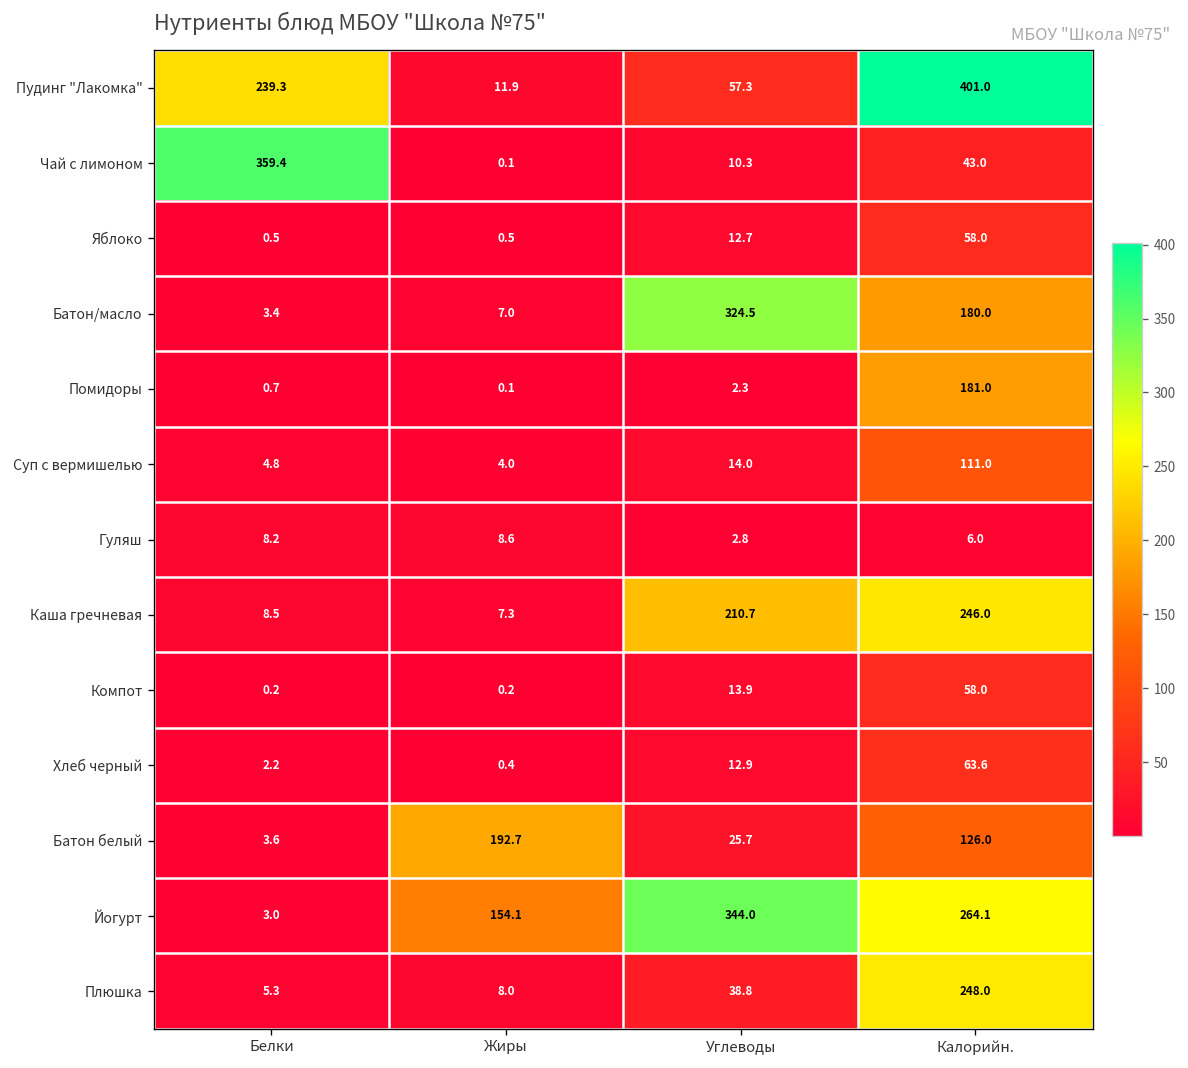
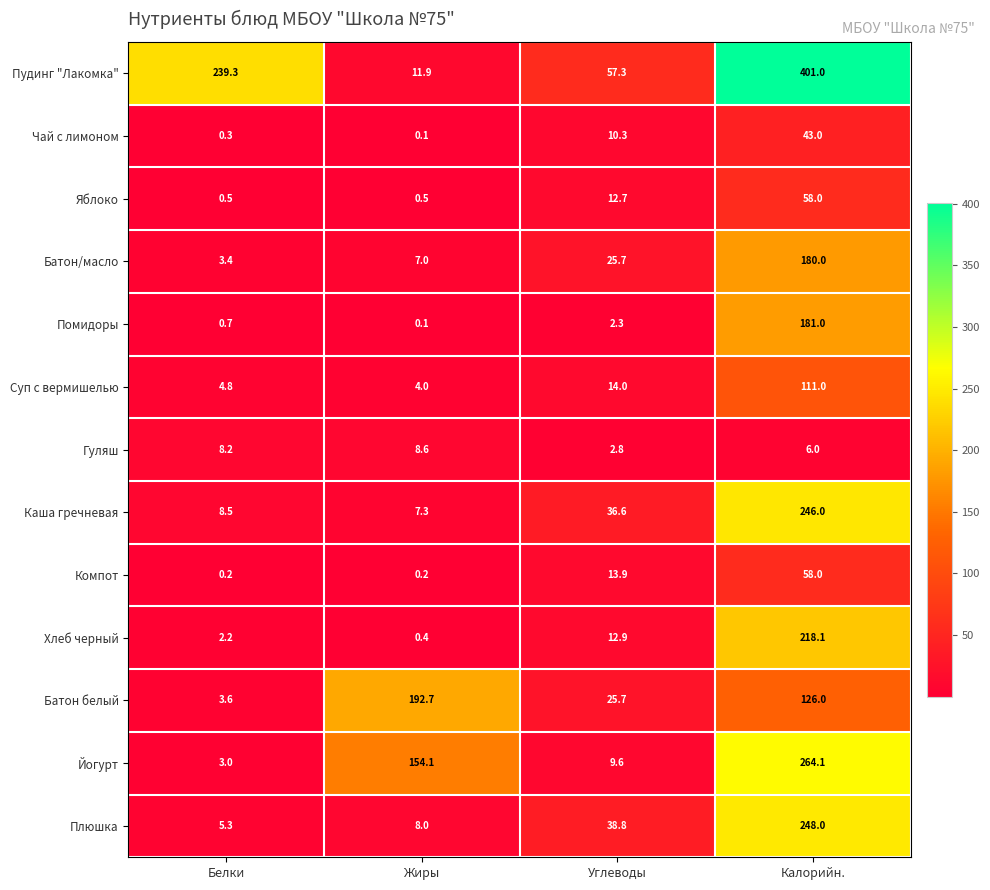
Чай с лимоном, Белки: 359.4 -> 0.3
Батон/масло, Углеводы: 324.5 -> 25.7
Каша гречневая, Углеводы: 210.7 -> 36.6
Хлеб черный, Калорийн.: 63.6 -> 218.1
Йогурт, Углеводы: 344.0 -> 9.6
